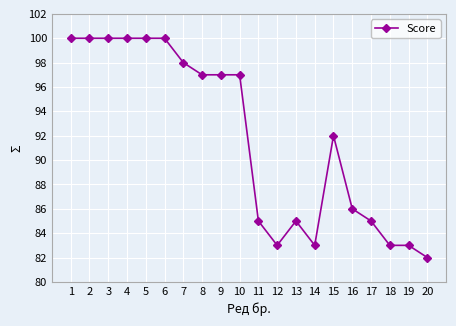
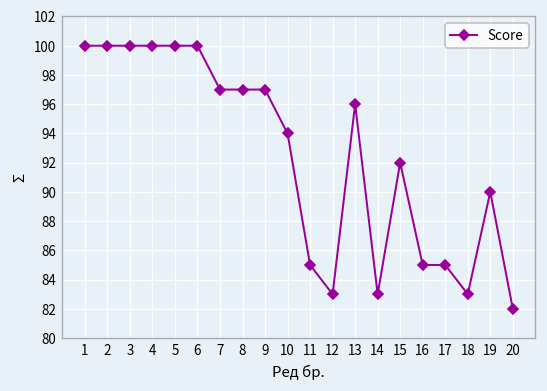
7: 98 -> 97
10: 97 -> 94
13: 85 -> 96
16: 86 -> 85
19: 83 -> 90
